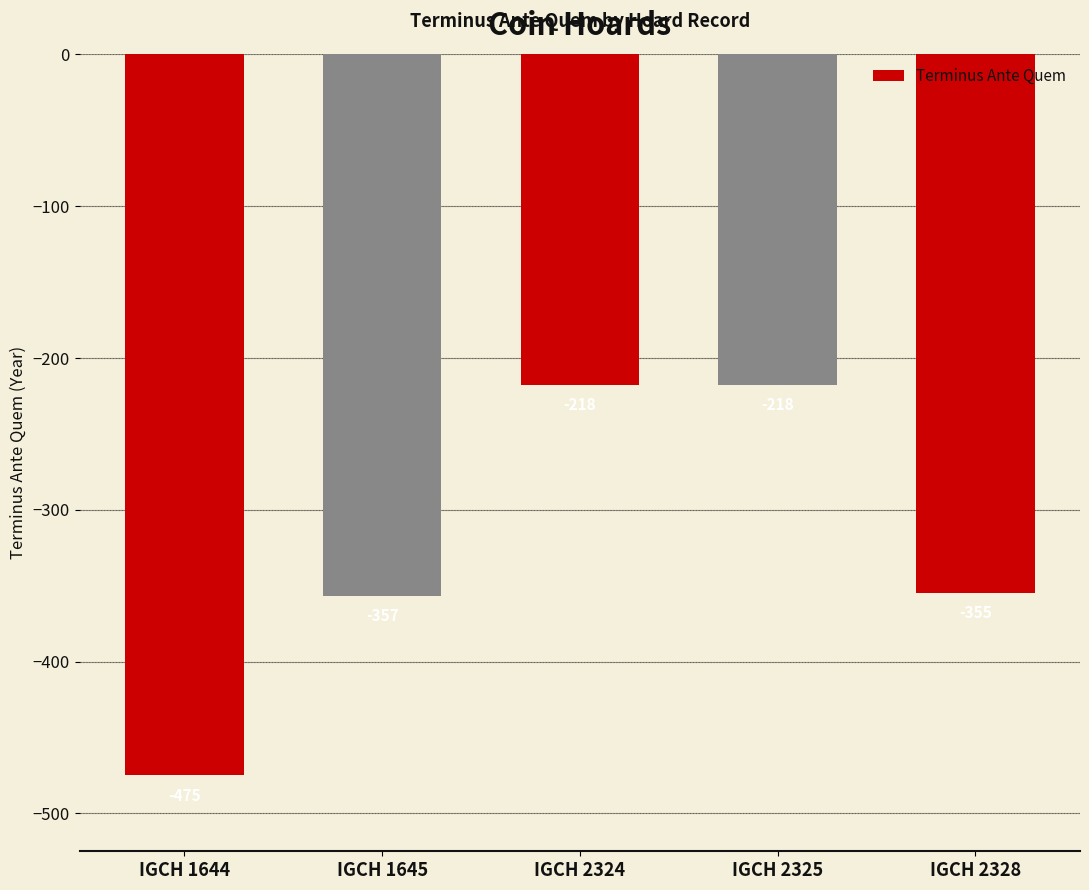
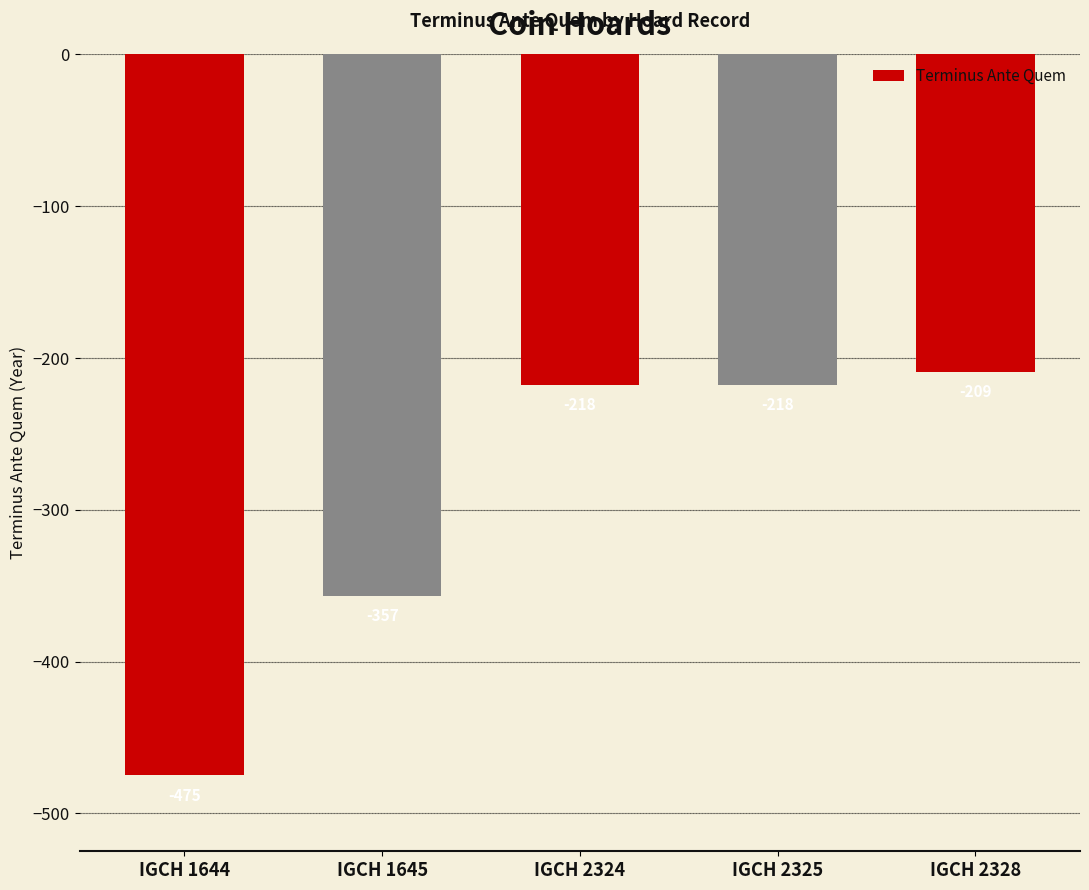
IGCH 2328: -355 -> -209
